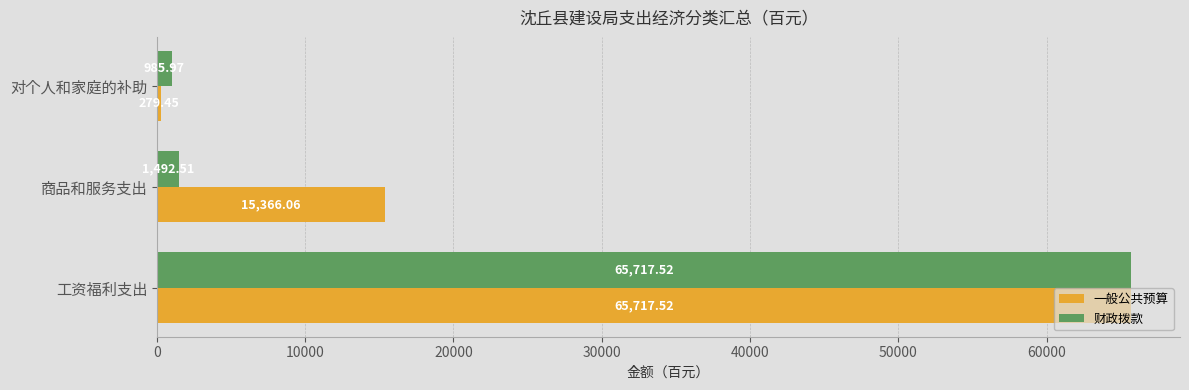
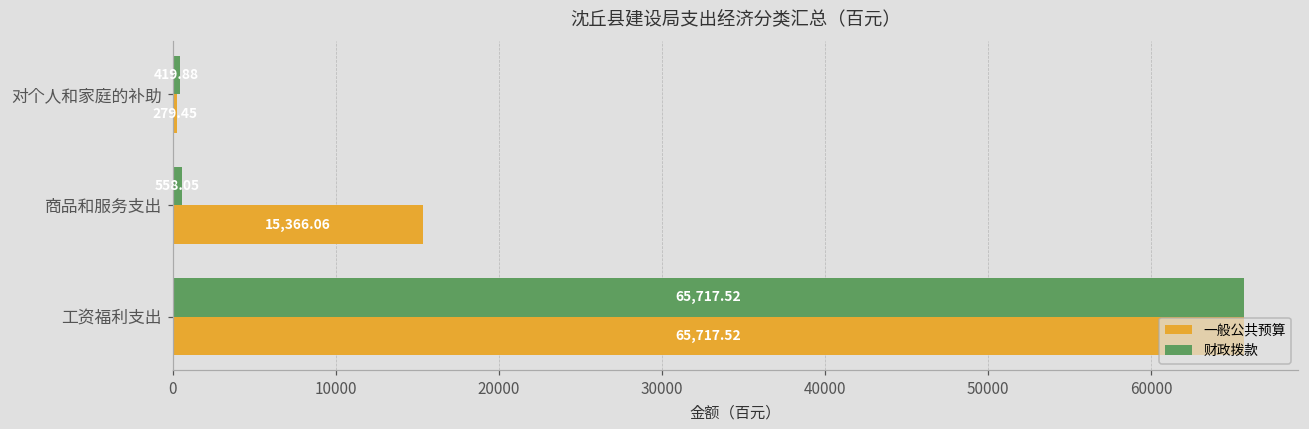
财政拨款, 对个人和家庭的补助: 1000 -> 400
财政拨款, 商品和服务支出: 1500 -> 600
